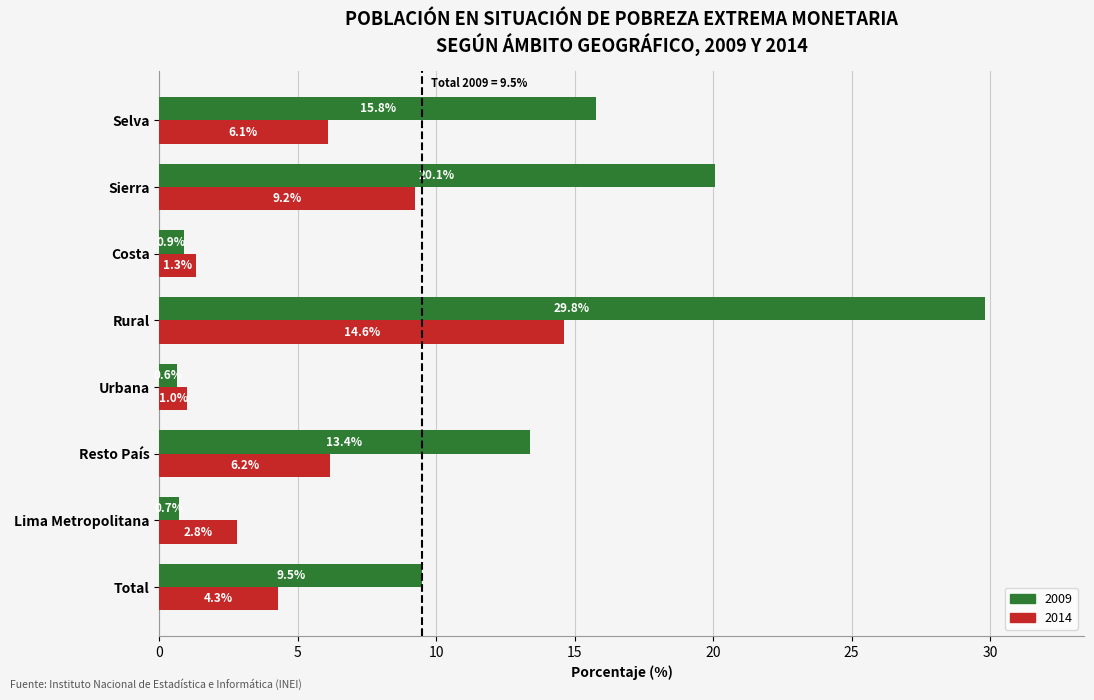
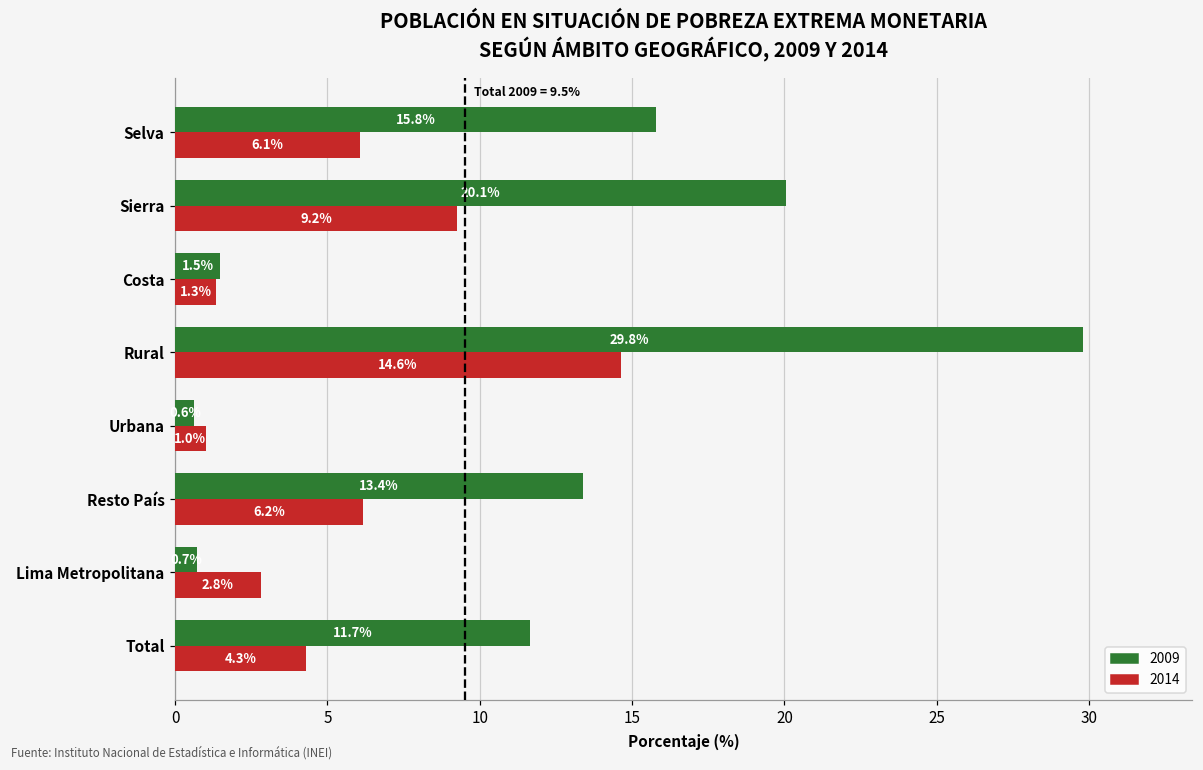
2009, Costa: 0.9% -> 1.5%
2009, Total: 9.5% -> 11.7%
